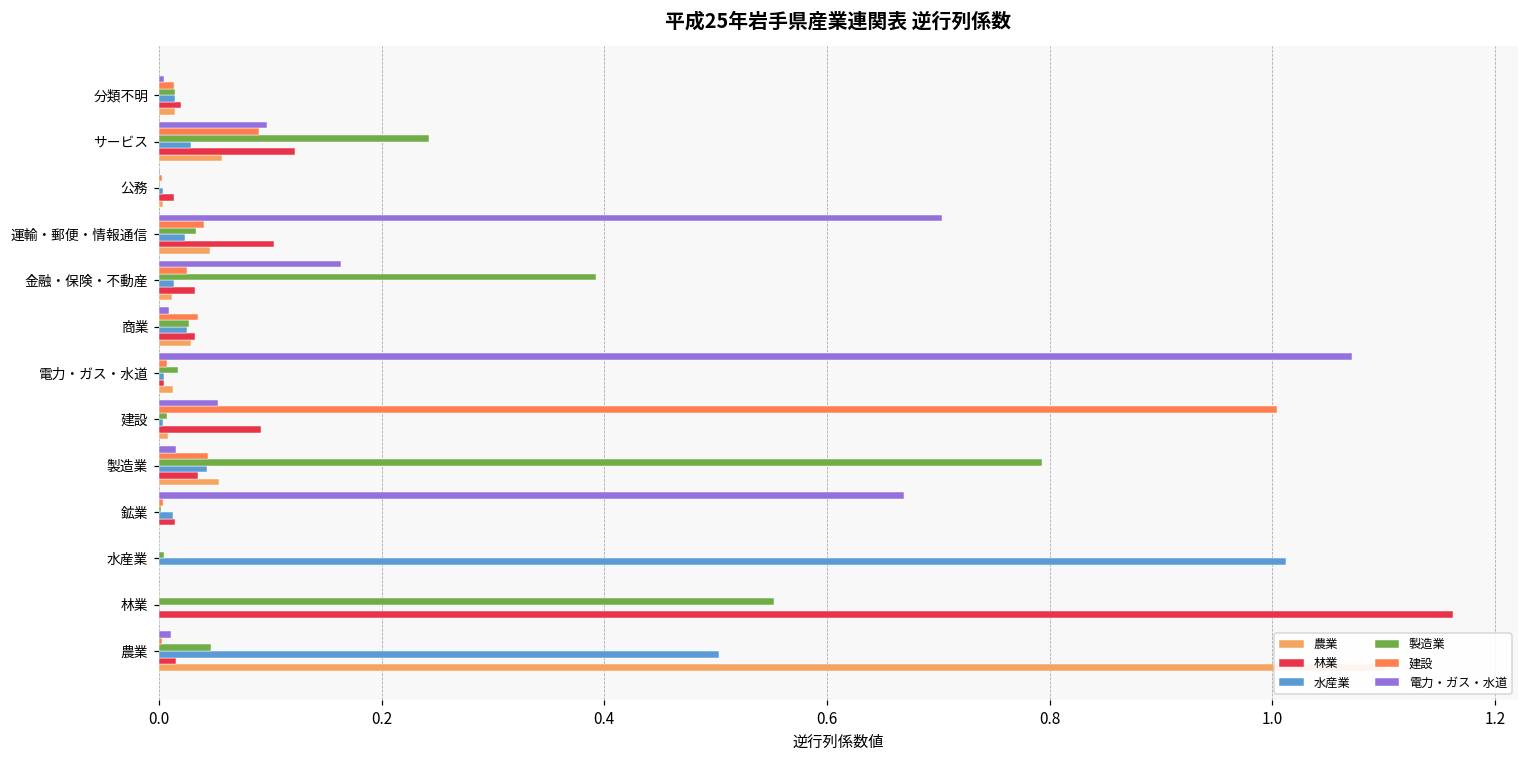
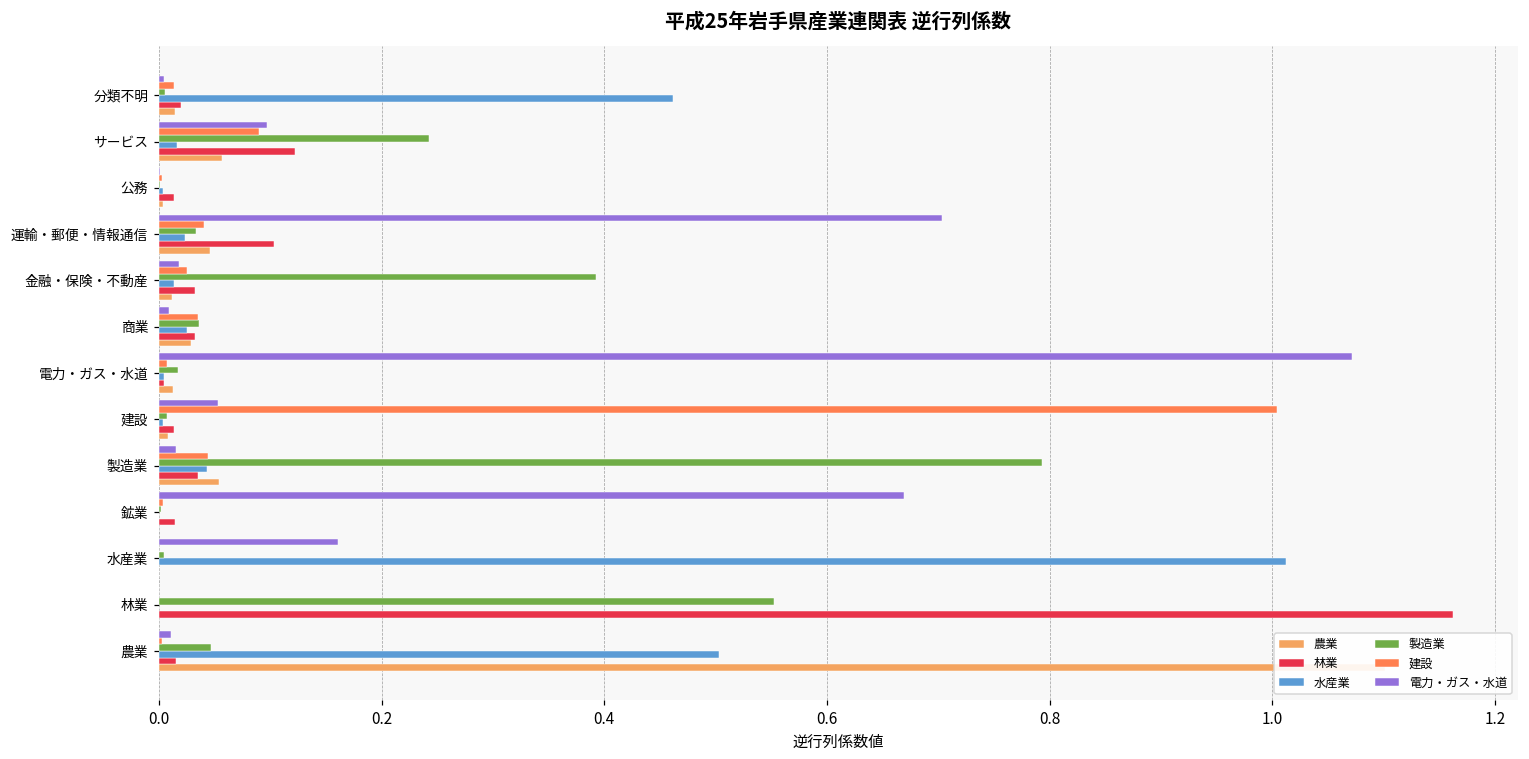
製造業, 分類不明: 0.015 -> 0.005
水産業, 分類不明: 0.014 -> 0.462
水産業, サービス: 0.029 -> 0.016
電力・ガス・水道, 金融・保険・不動産: 0.163 -> 0.018
製造業, 商業: 0.027 -> 0.036
林業, 建設: 0.091 -> 0.013
水産業, 鉱業: 0.013 -> 0.000
電力・ガス・水道, 水産業: 0.000 -> 0.161
